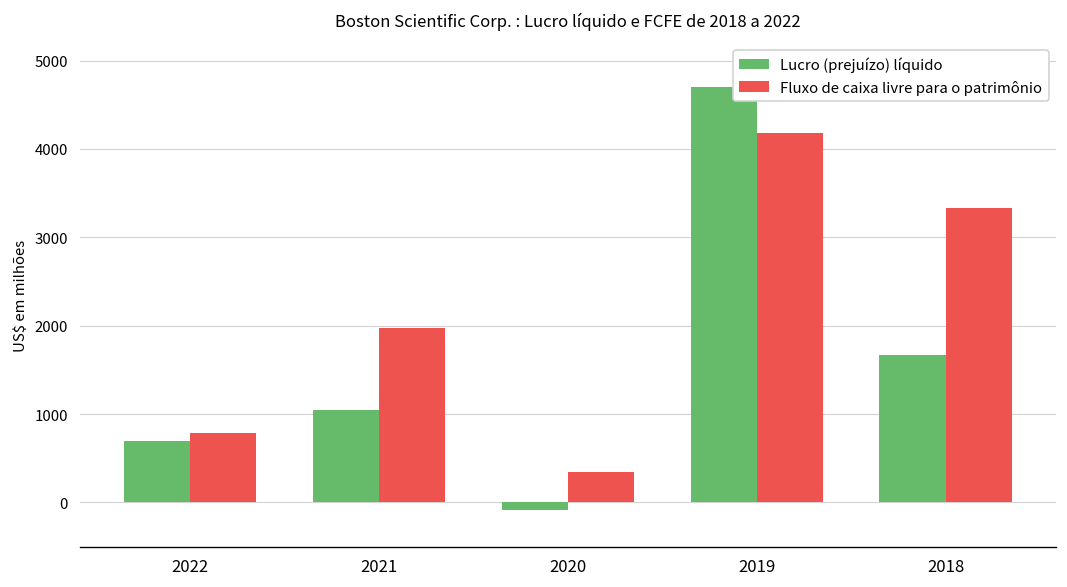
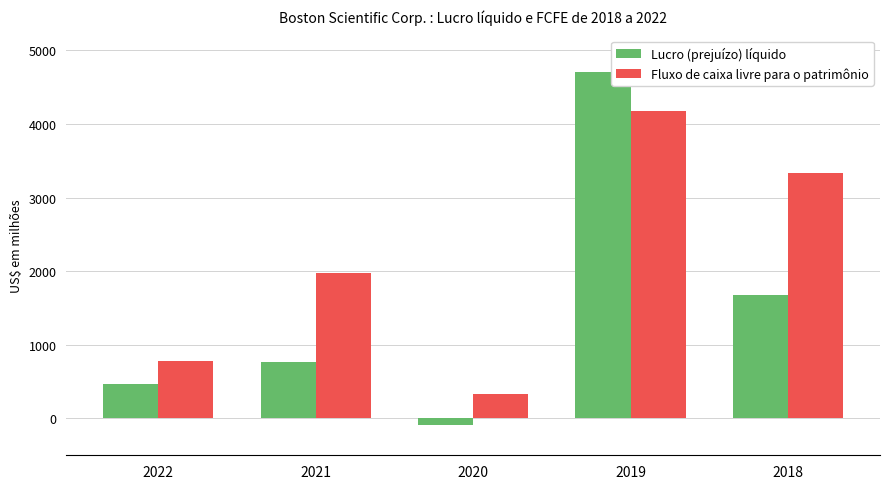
Lucro (prejuízo) líquido, 2022: 700 -> 500
Lucro (prejuízo) líquido, 2021: 1000 -> 800
